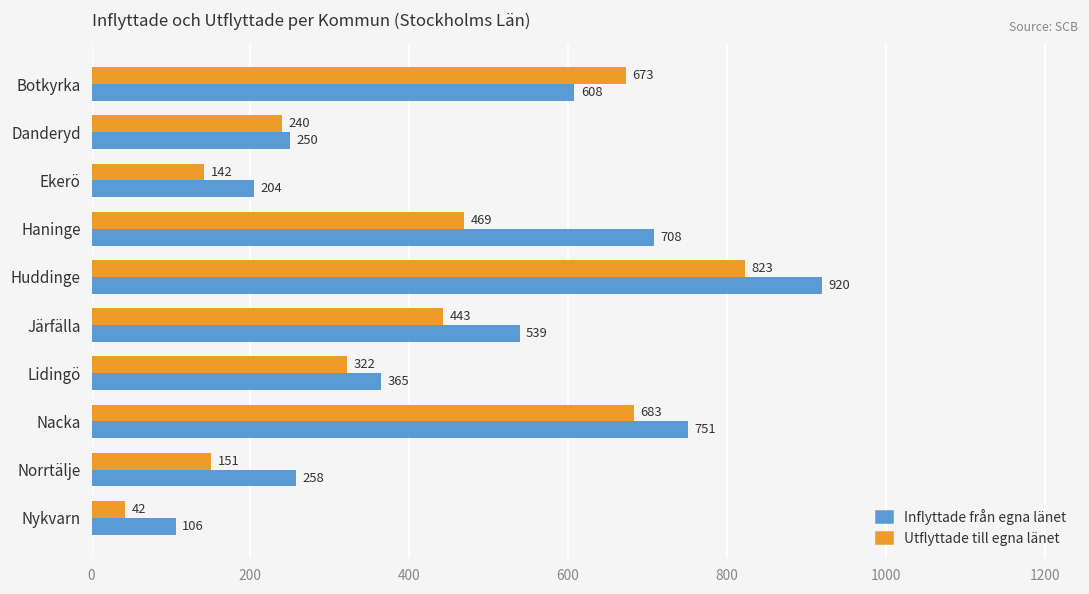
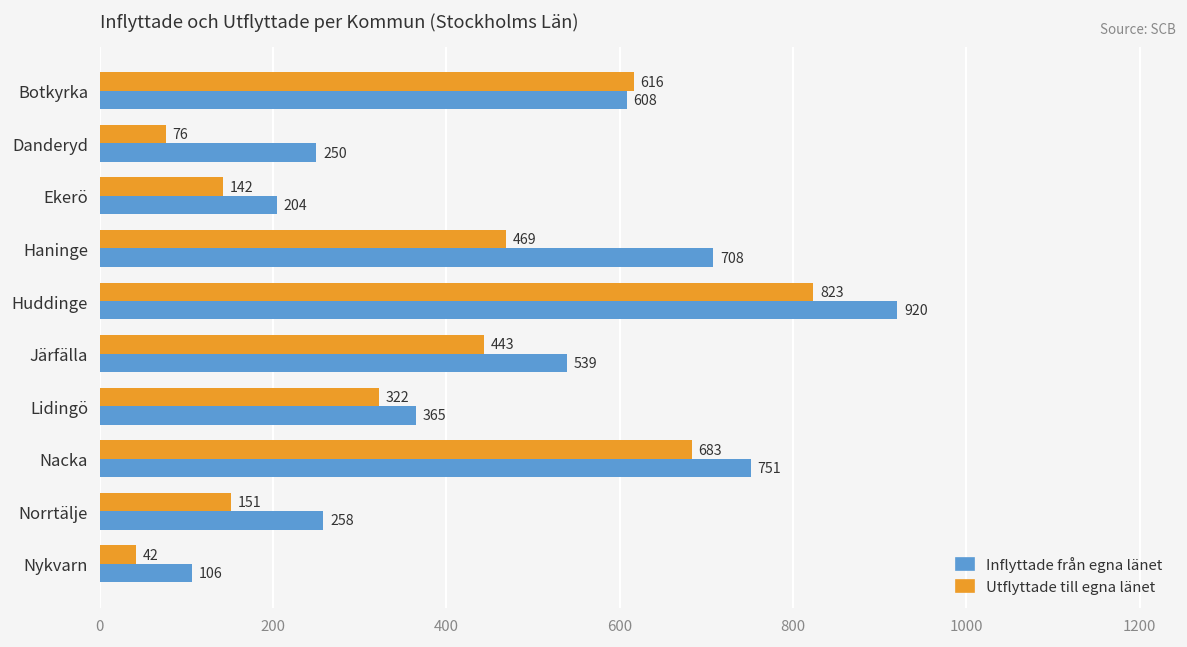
Utflyttade till egna länet, Botkyrka: 673 -> 616
Utflyttade till egna länet, Danderyd: 240 -> 76
